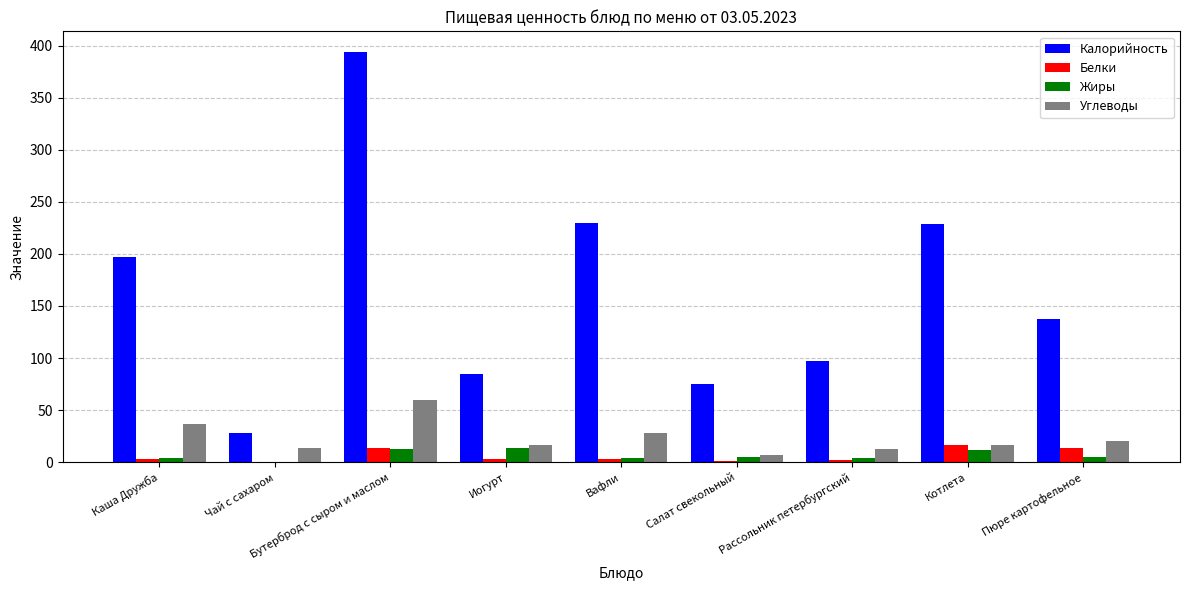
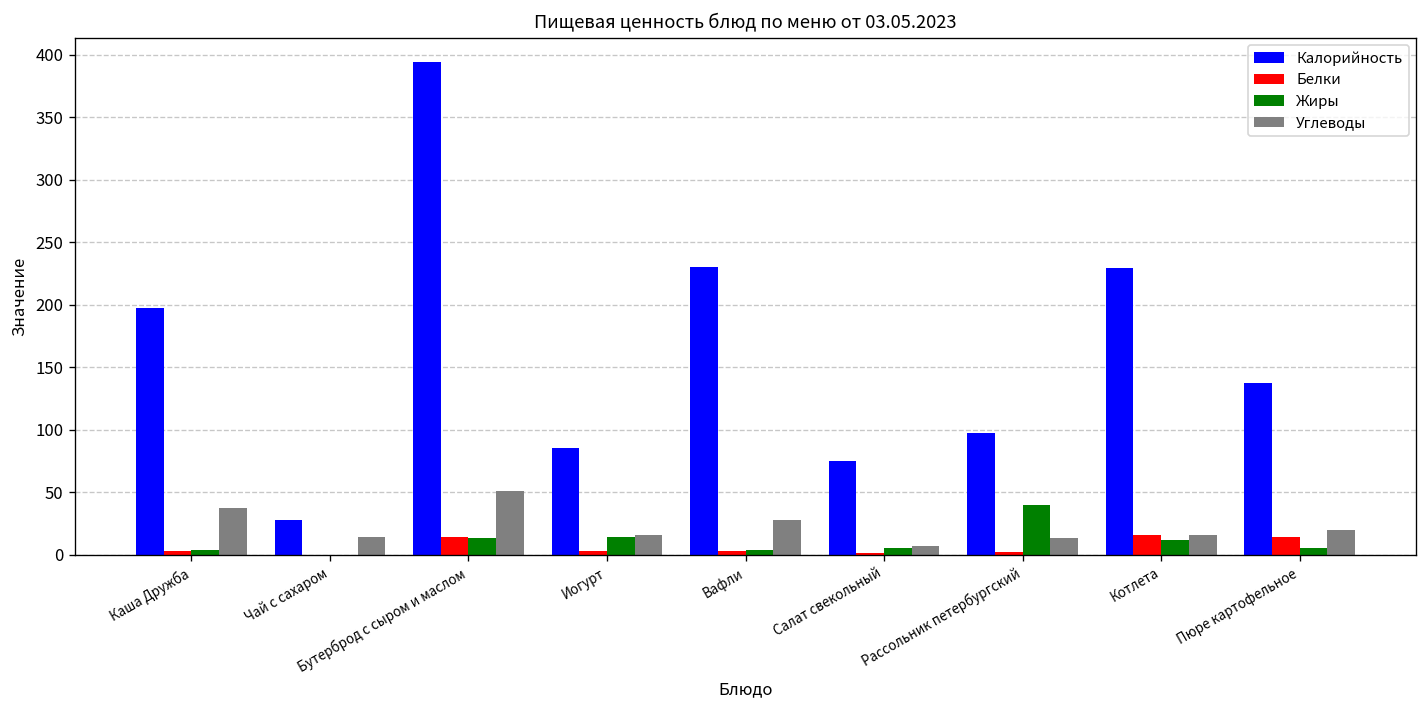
Углеводы, Бутерброд с сыром и маслом: 60 -> 51
Жиры, Рассольник петербургский: 4 -> 40
